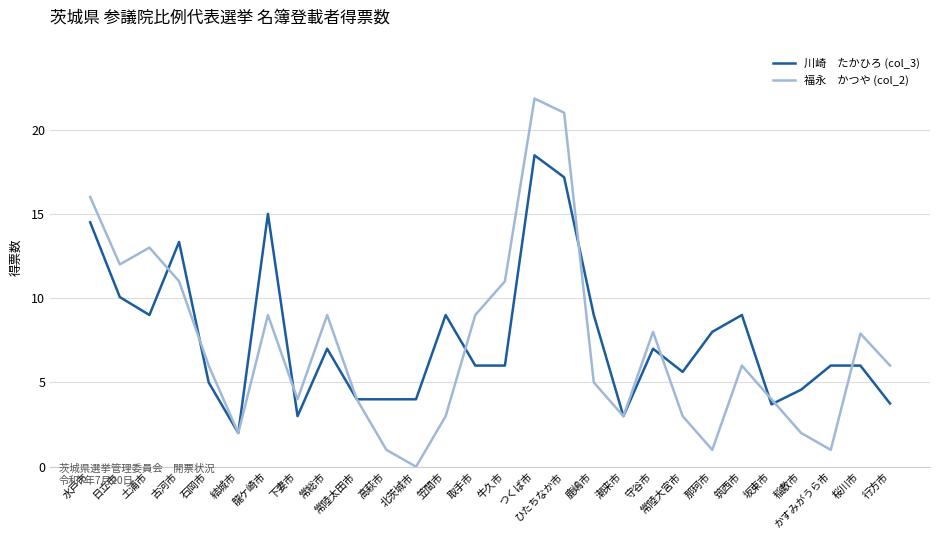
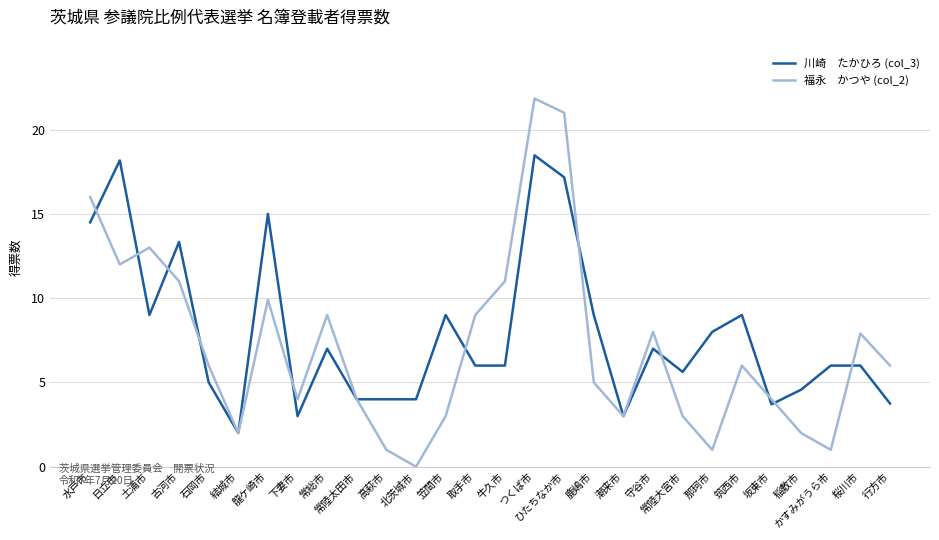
川崎 たかひろ (col_3), 日立市: 10.1 -> 18.2
福永 かつや (col_2), 龍ケ崎市: 9.0 -> 9.9
